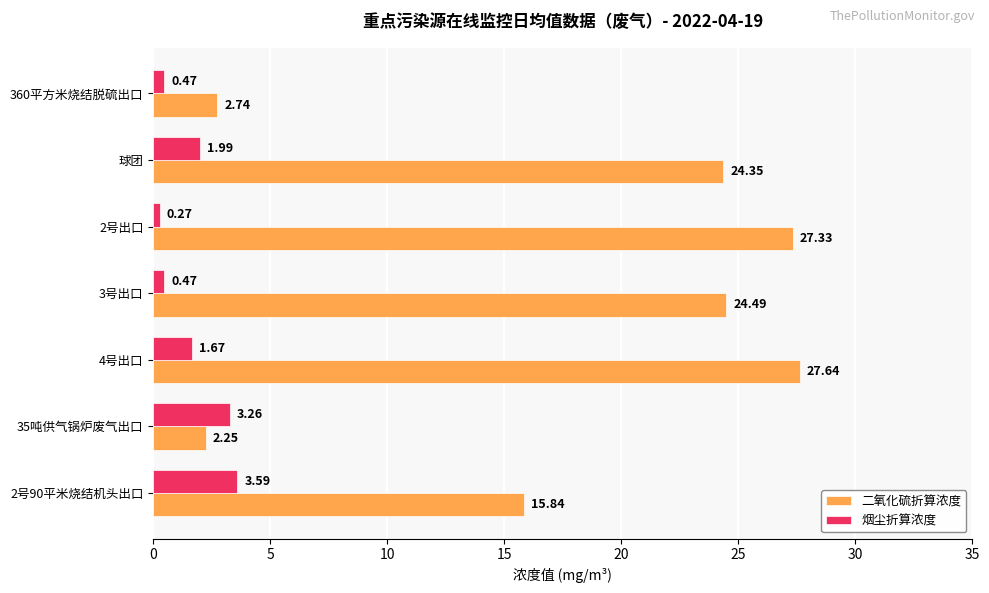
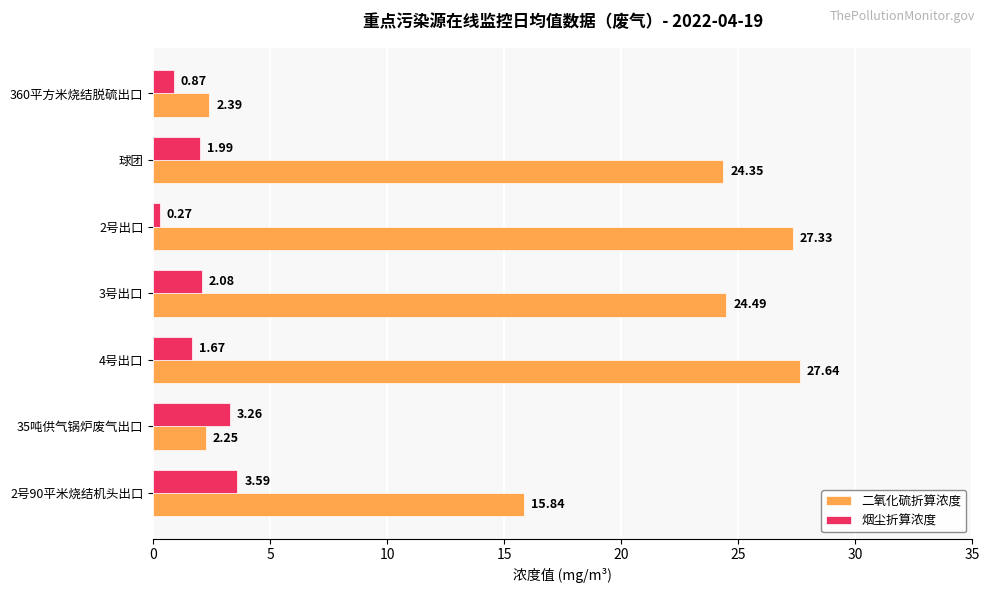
烟尘折算浓度, 360平方米烧结脱硫出口: 0.47 -> 0.87
二氧化硫折算浓度, 360平方米烧结脱硫出口: 2.74 -> 2.39
烟尘折算浓度, 3号出口: 0.47 -> 2.08
